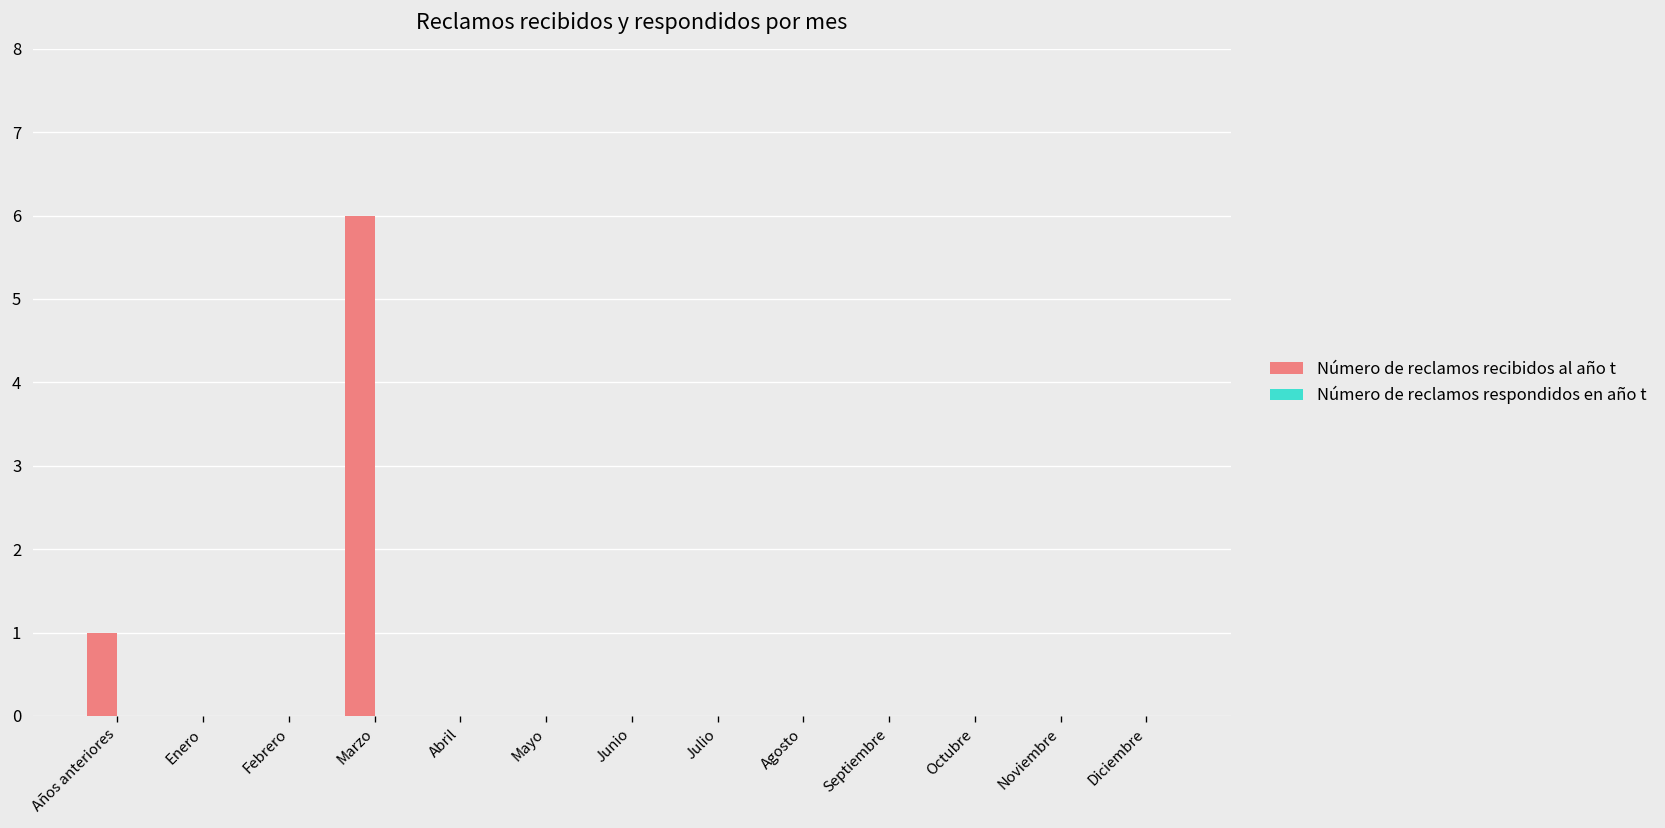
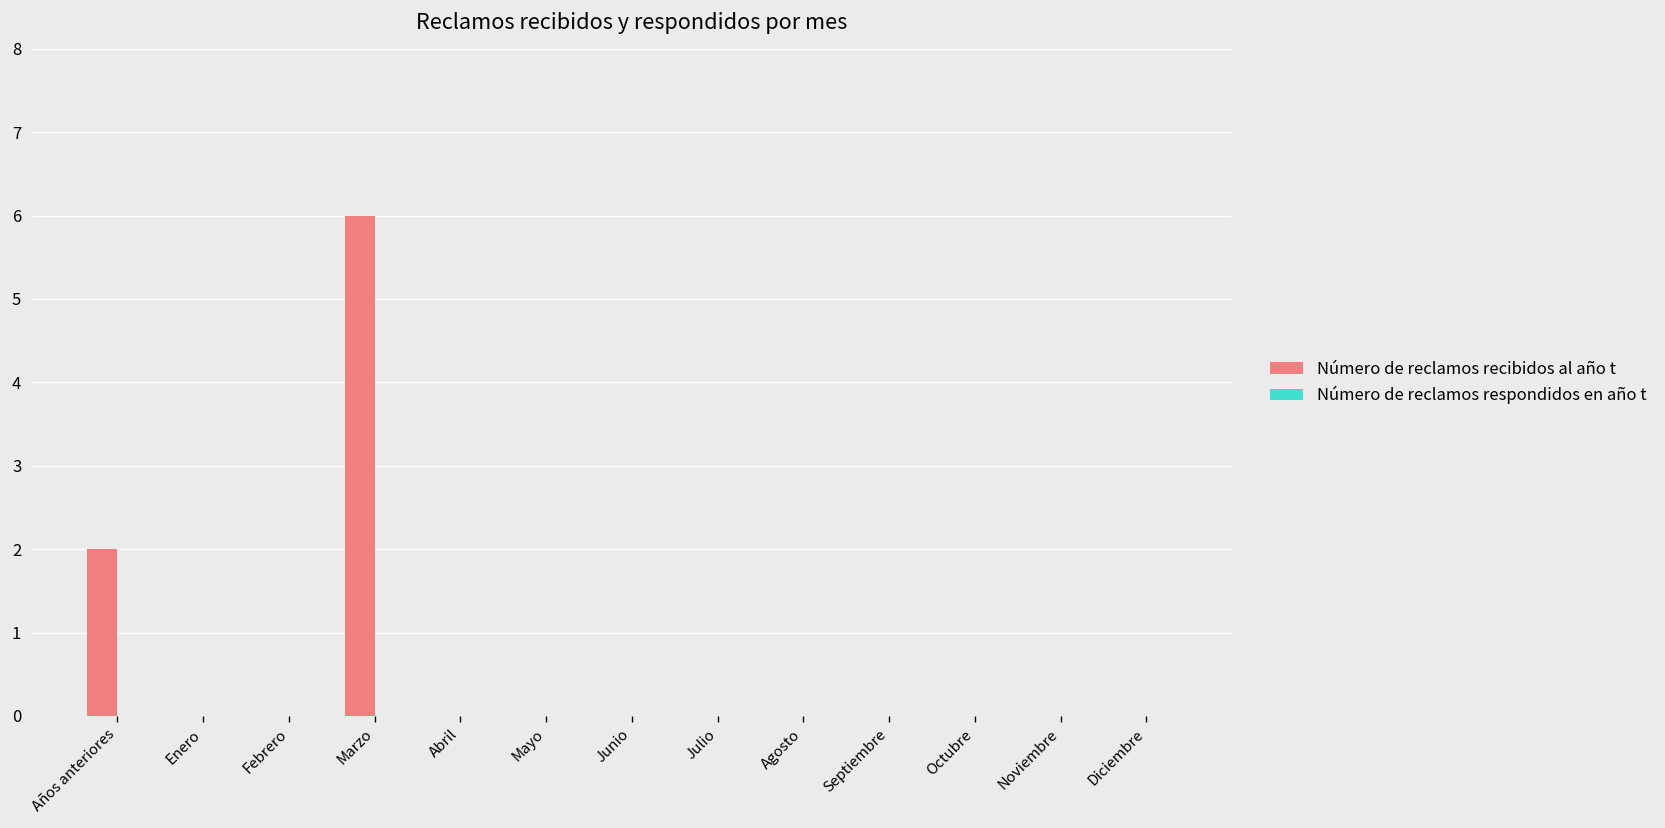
Número de reclamos recibidos al año t, Años anteriores: 1 -> 2
